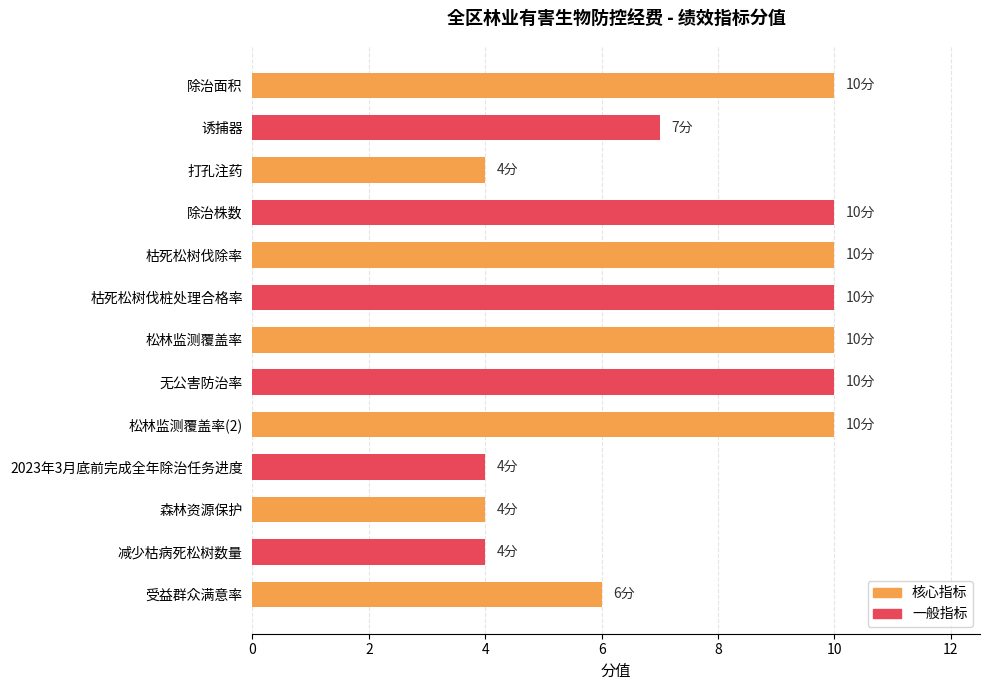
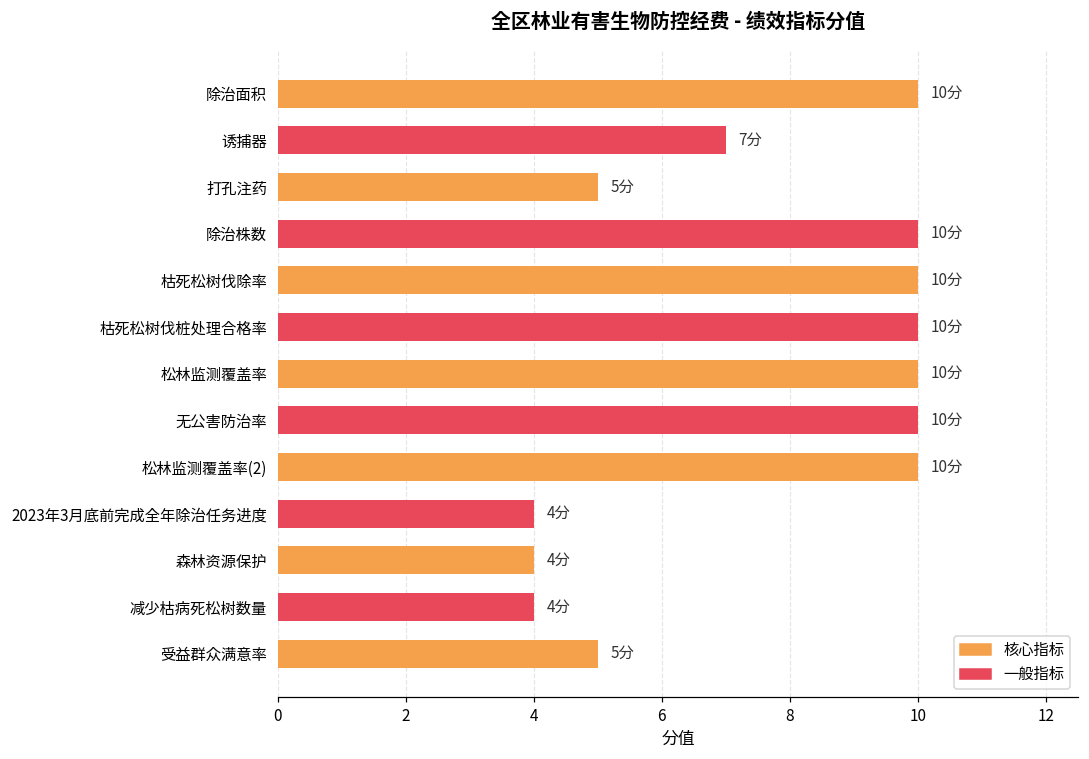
打孔注药: 4分 -> 5分
受益群众满意率: 6分 -> 5分
